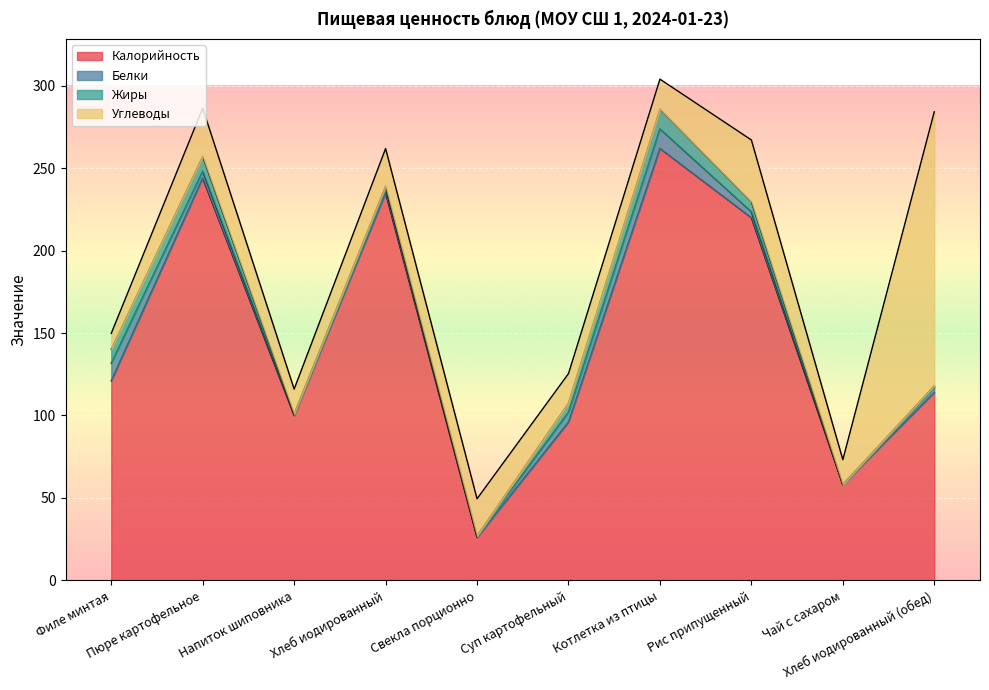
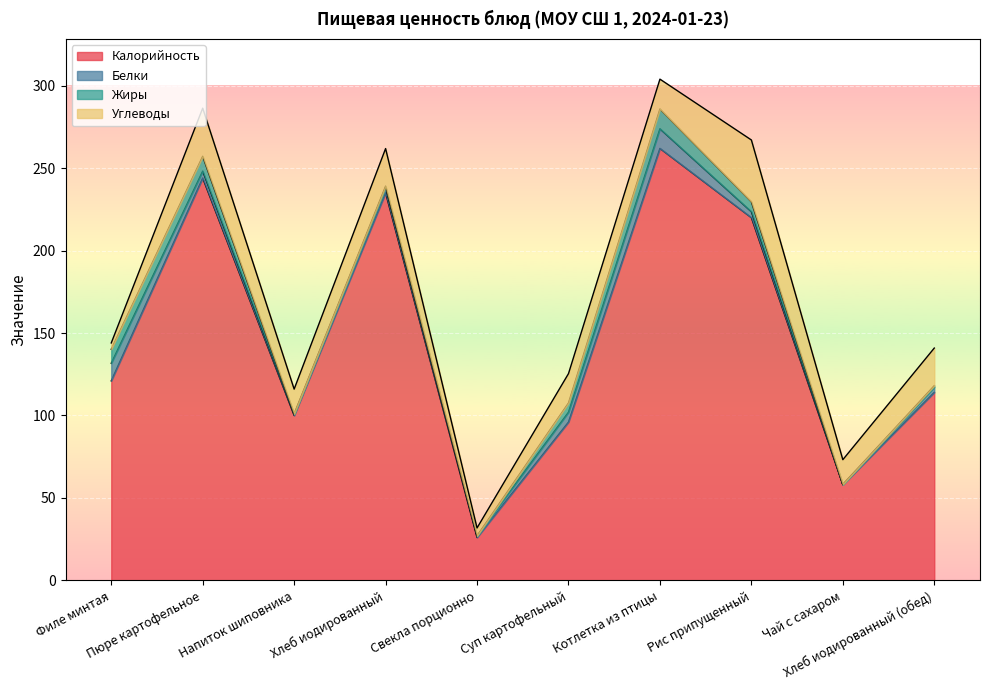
Углеводы, Филе минтая: 10 -> 4
Углеводы, Свекла порционно: 23 -> 5
Углеводы, Хлеб иодированный (обед): 166 -> 23
